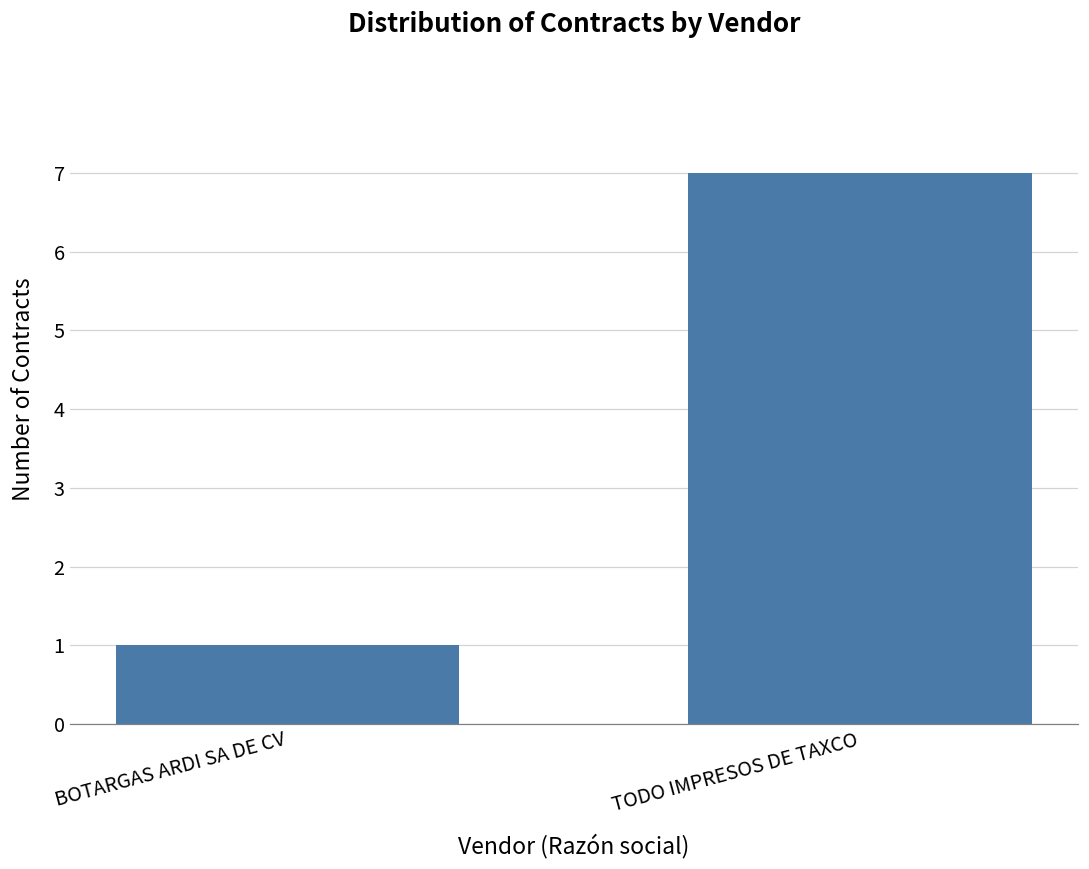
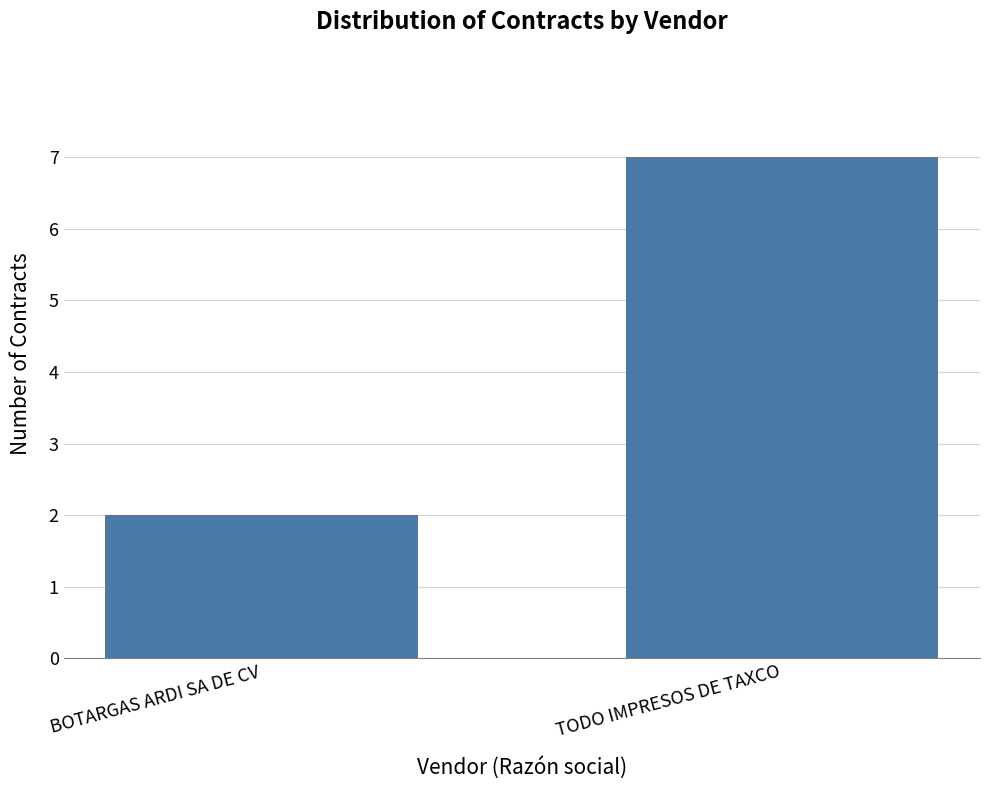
BOTARGAS ARDI SA DE CV: 1 -> 2
